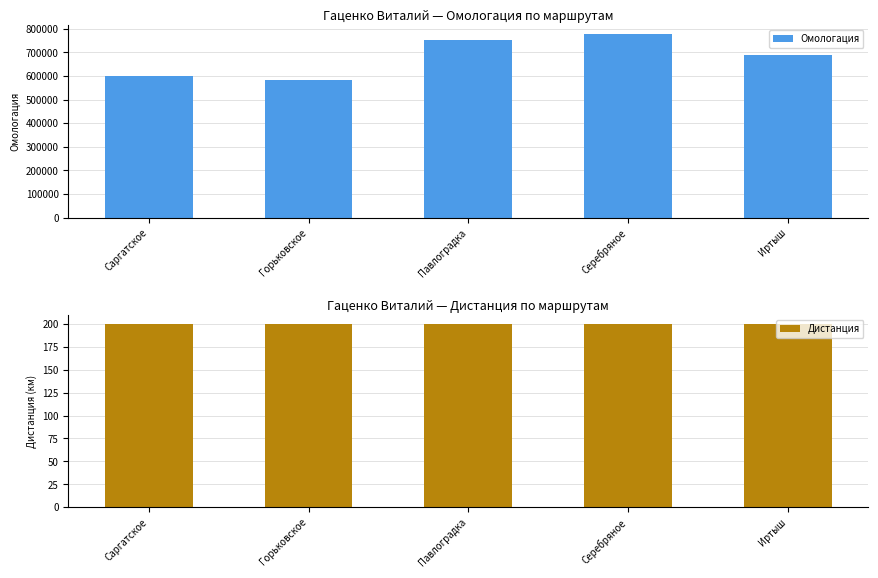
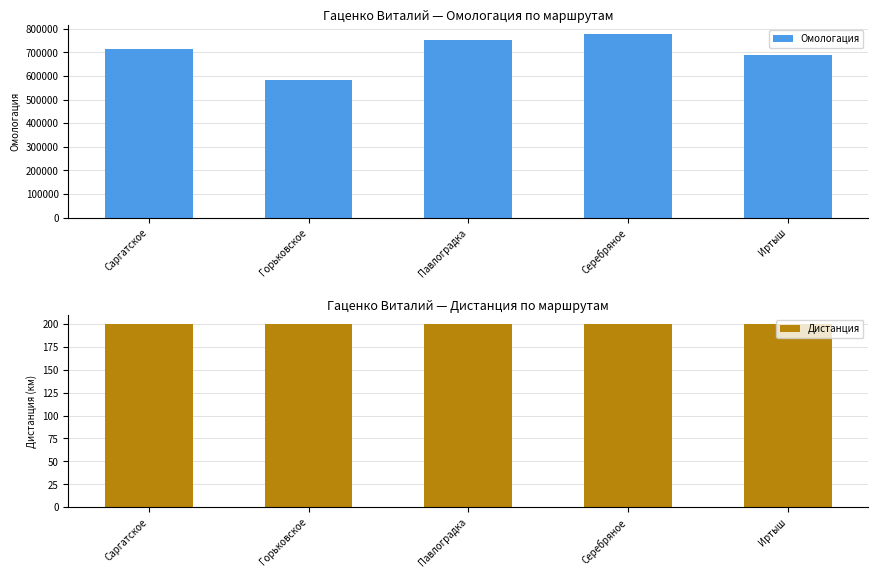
Гаценко Виталий — Омологация по маршрутам, Саргатское: 600000 -> 720000
